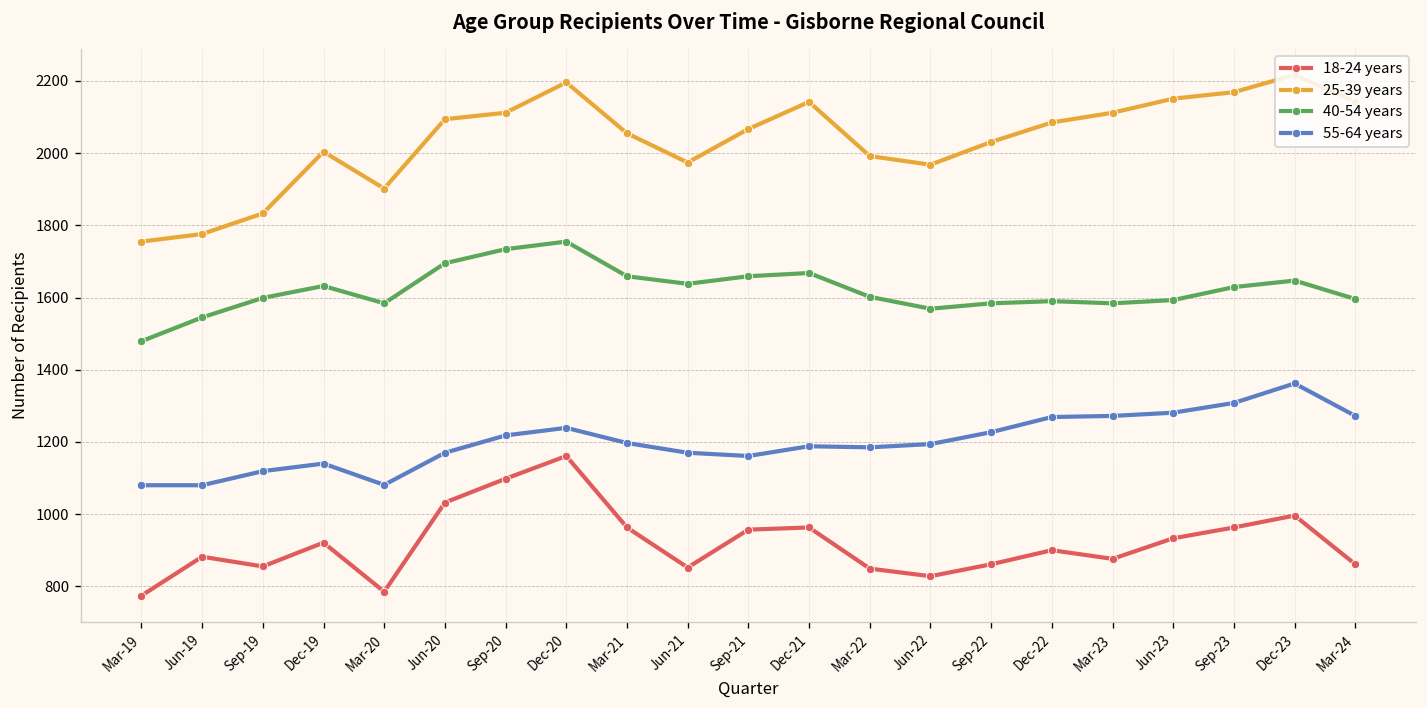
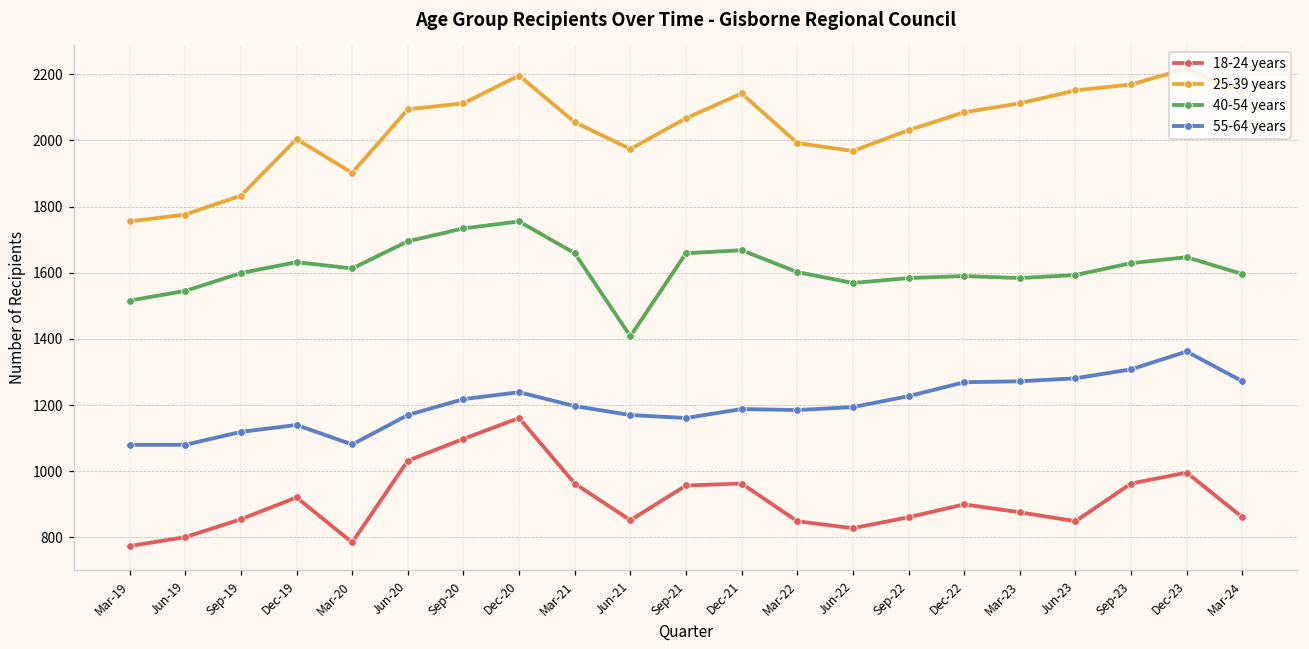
40-54 years, Mar-19: 1480 -> 1520
18-24 years, Jun-19: 880 -> 800
40-54 years, Mar-20: 1580 -> 1610
40-54 years, Jun-21: 1640 -> 1410
18-24 years, Jun-23: 930 -> 850
